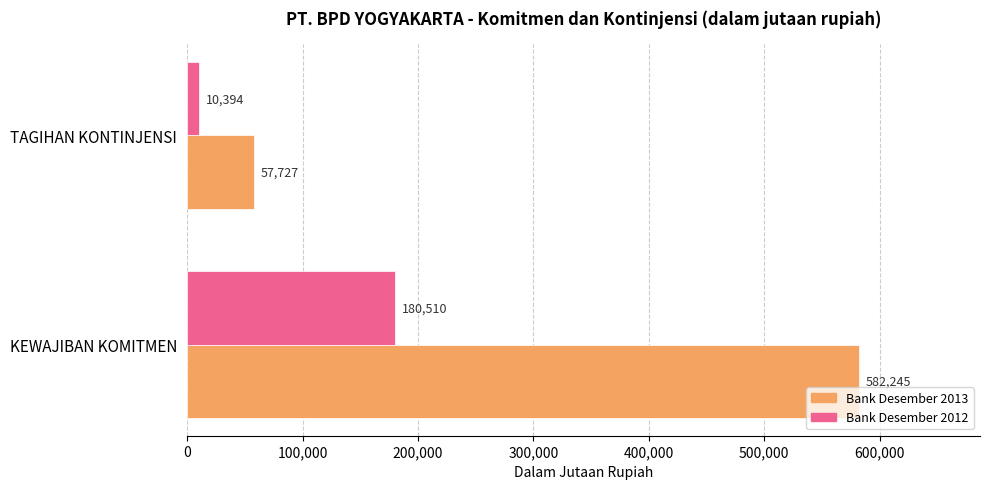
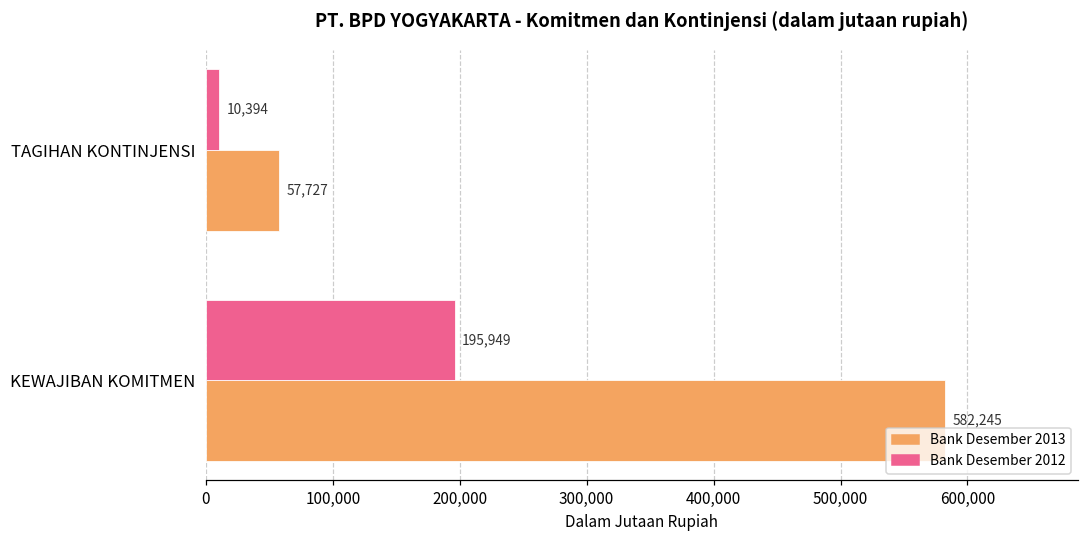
Bank Desember 2012, KEWAJIBAN KOMITMEN: 180,510 -> 195,949
